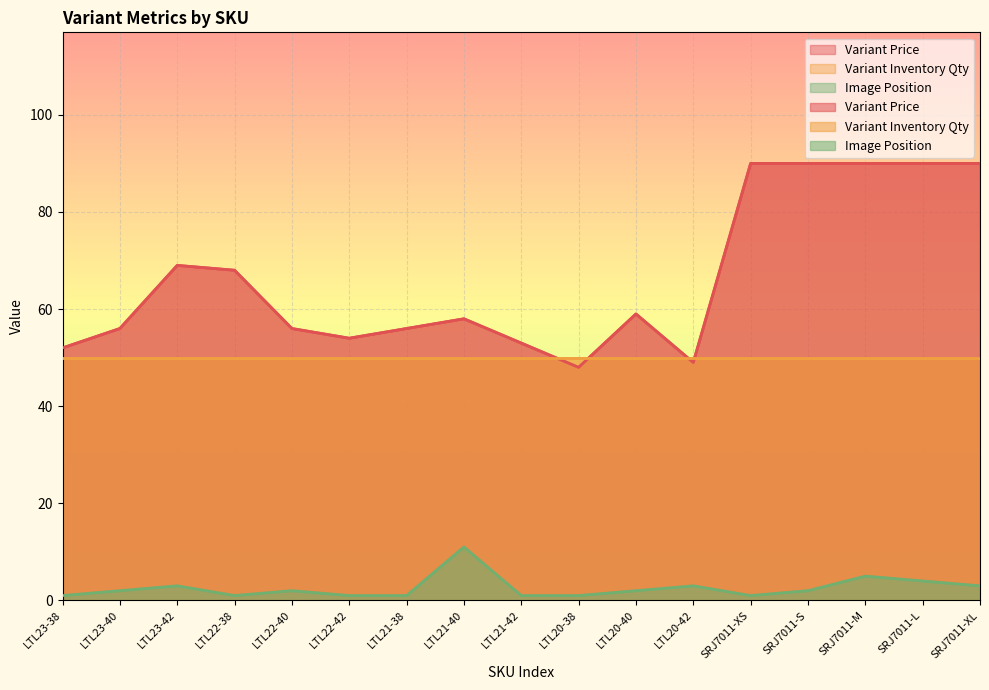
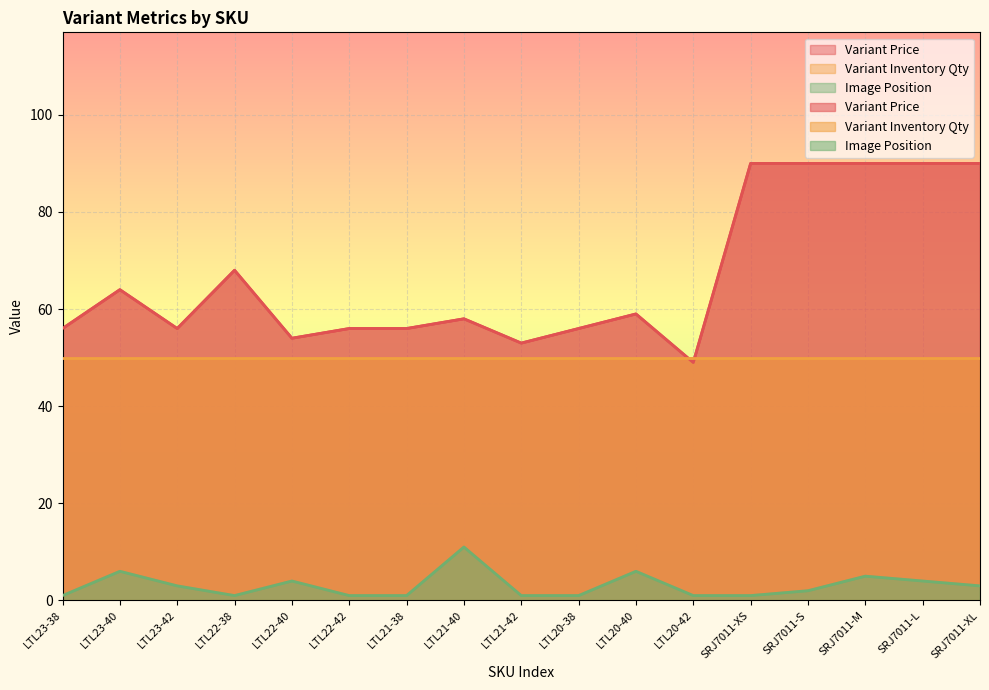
Variant Price, LTL23-38: 52 -> 56
Variant Price, LTL23-40: 56 -> 64
Image Position, LTL23-40: 2 -> 6
Variant Price, LTL23-42: 69 -> 56
Variant Price, LTL22-40: 56 -> 54
Image Position, LTL22-40: 2 -> 4
Variant Price, LTL22-42: 54 -> 56
Variant Price, LTL20-38: 48 -> 56
Image Position, LTL20-40: 2 -> 6
Image Position, LTL20-42: 3 -> 1
